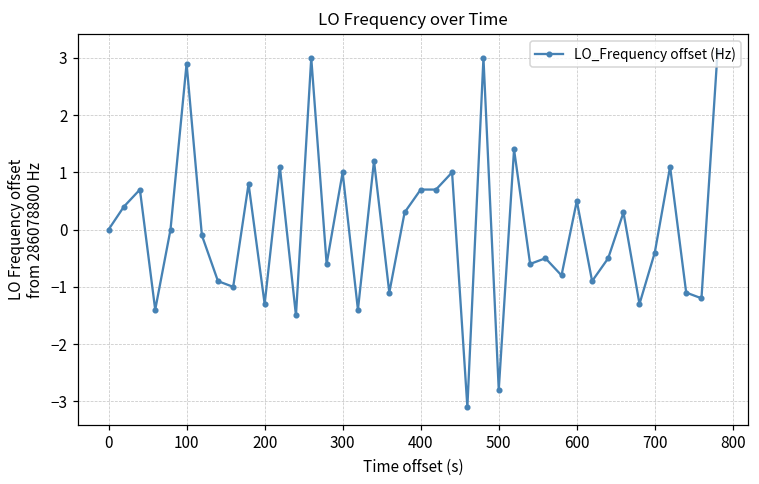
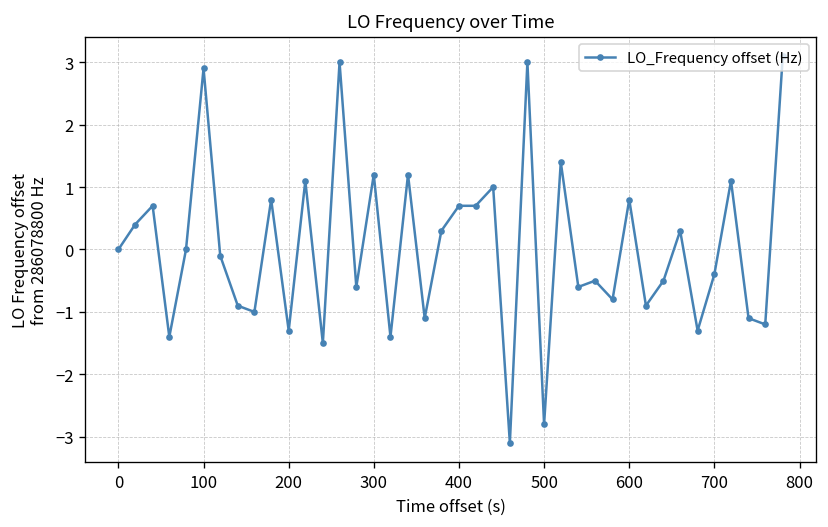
300: 1.0 -> 1.2
600: 0.5 -> 0.8
